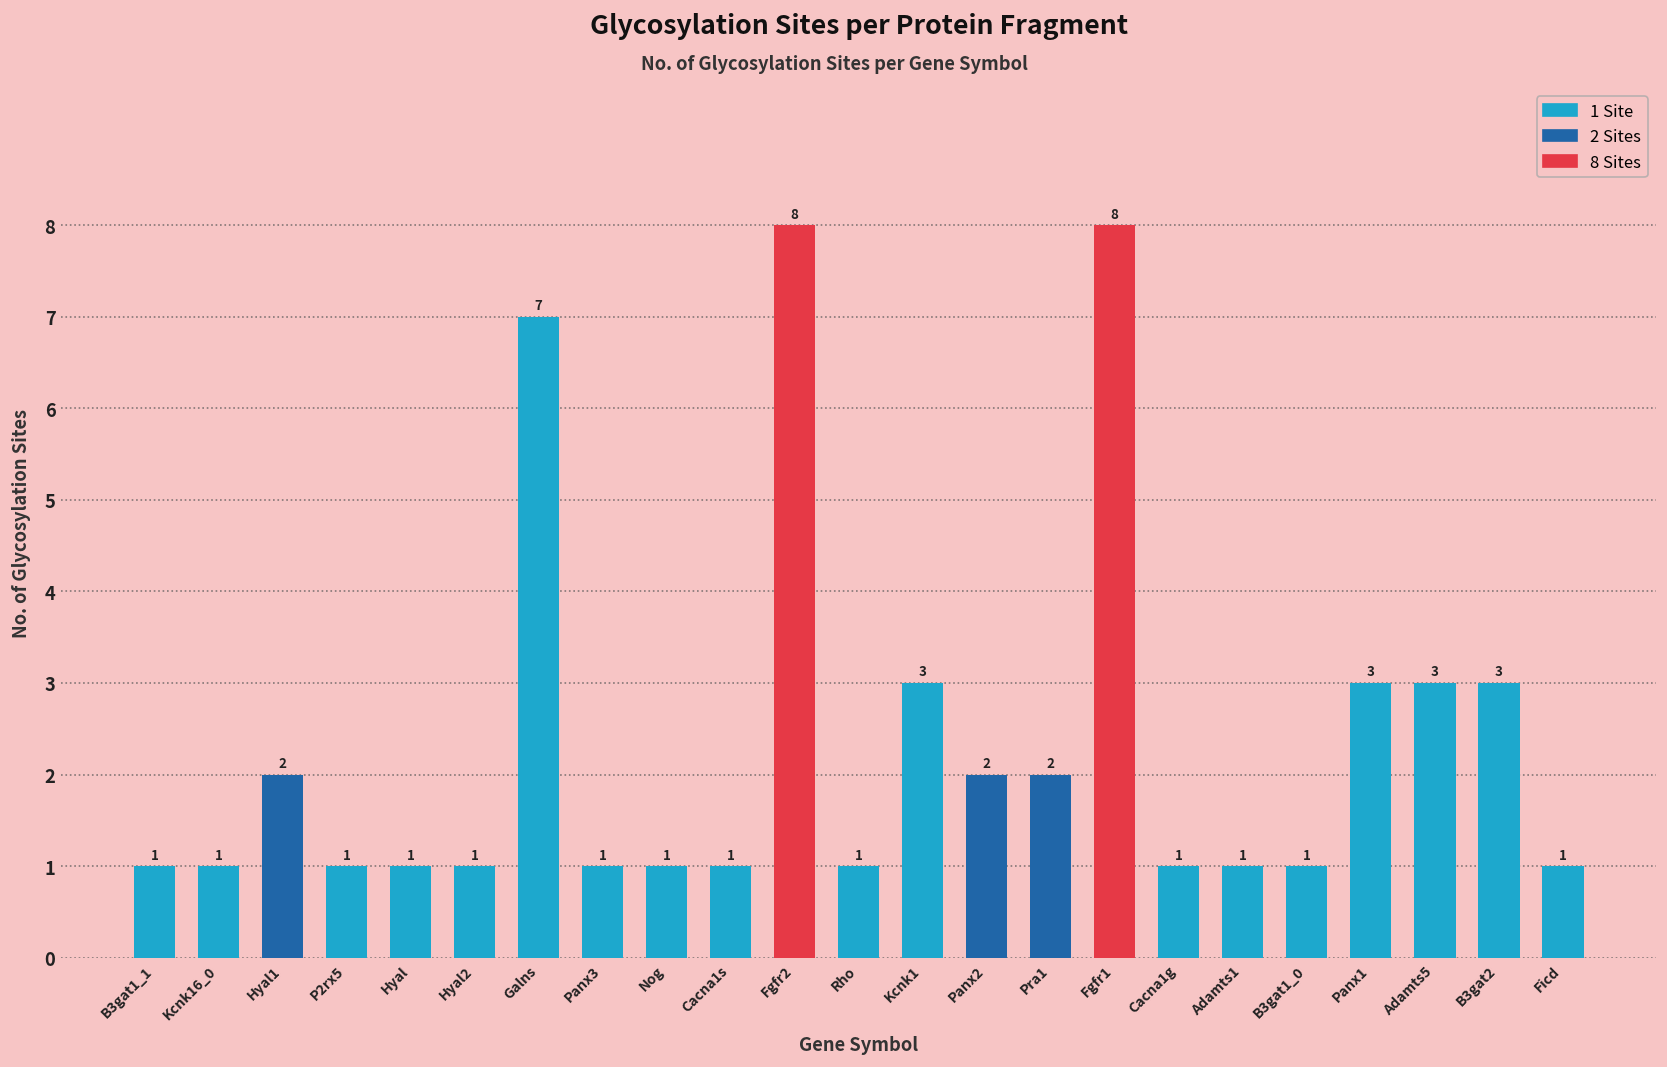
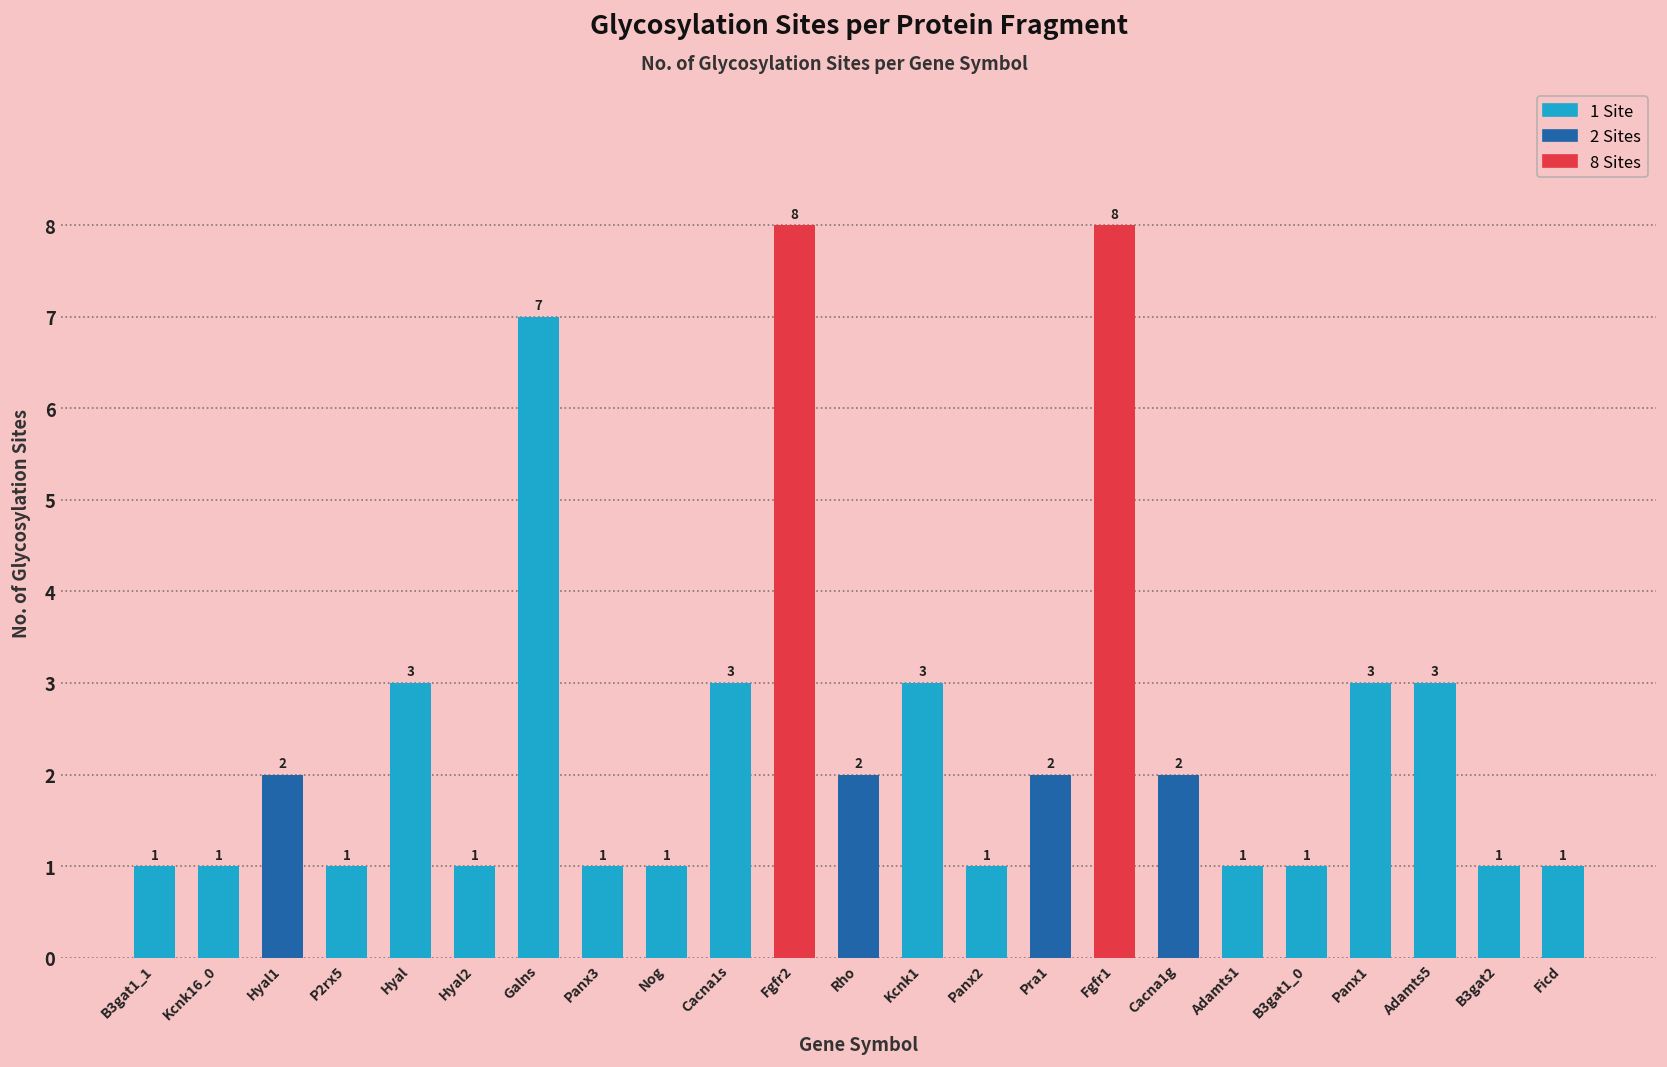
Hyal: 1 -> 3
Cacna1s: 1 -> 3
Rho: 1 -> 2
Panx2: 2 -> 1
Cacna1g: 1 -> 2
B3gat2: 3 -> 1
